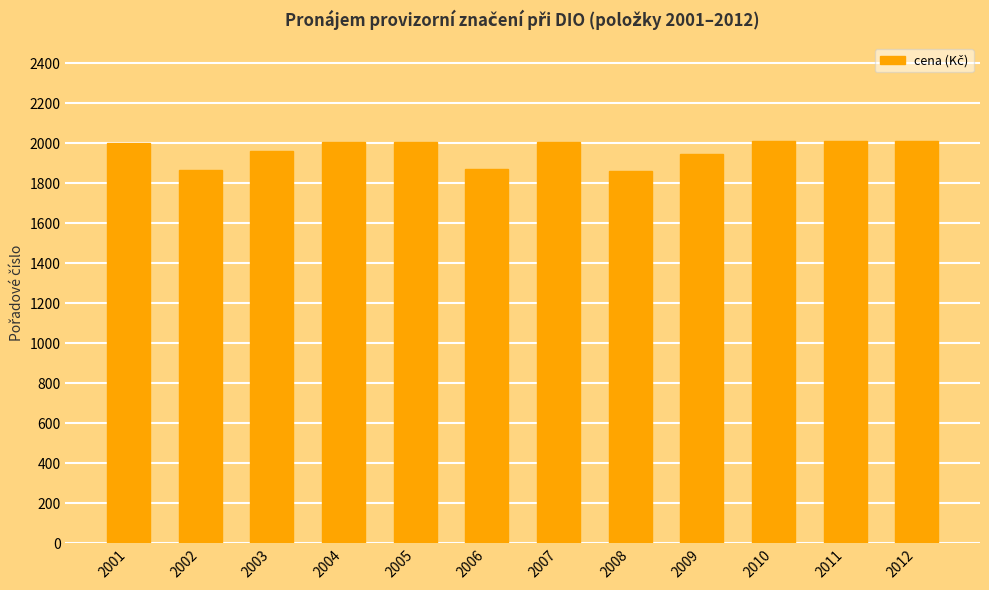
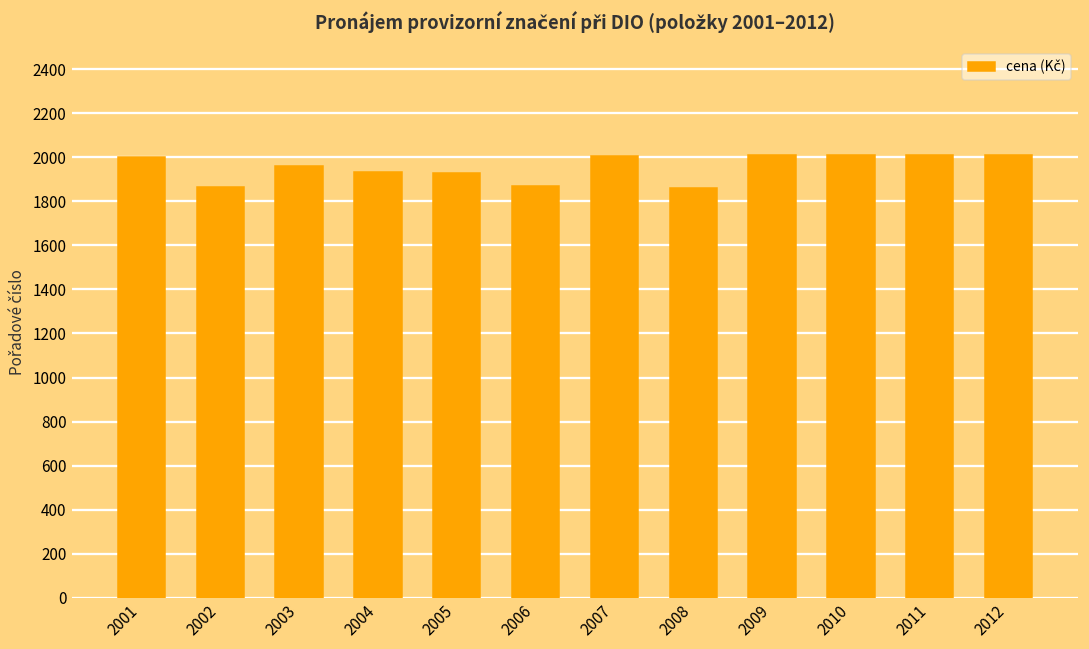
2004: 2000 -> 1940
2005: 2010 -> 1930
2009: 1950 -> 2010
